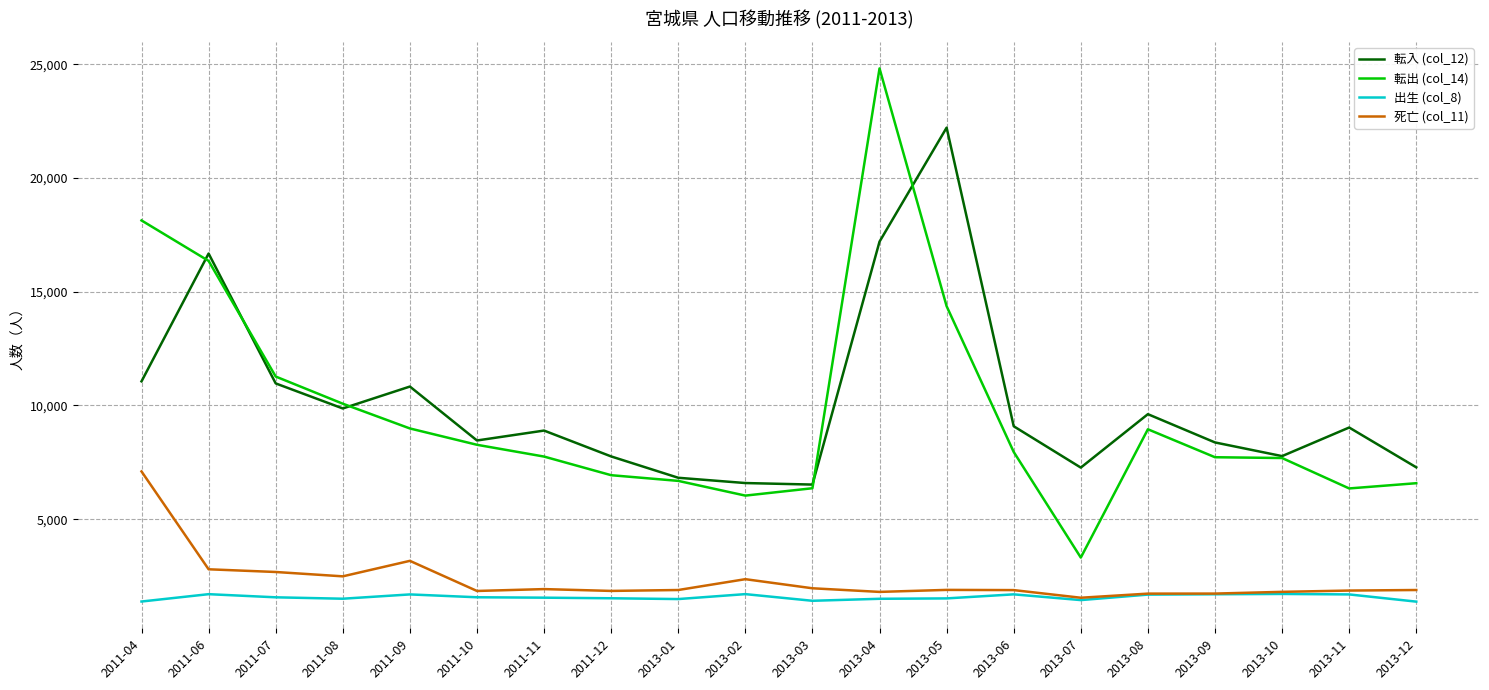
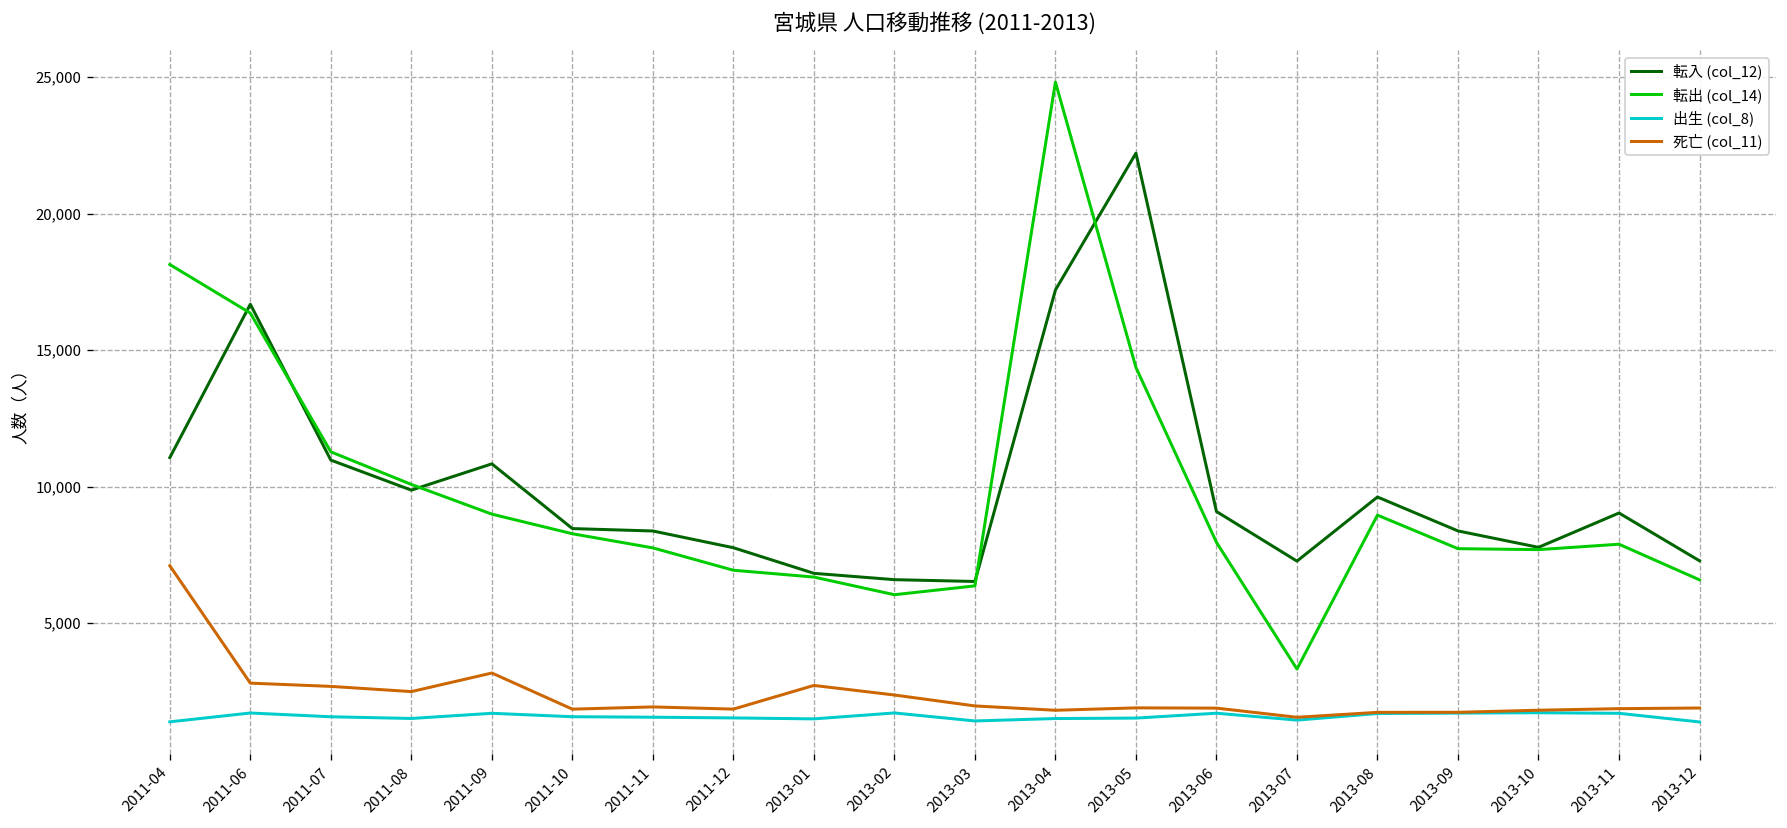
転入 (col_12), 2011-11: 8,900 -> 8,400
死亡 (col_11), 2013-01: 1,900 -> 2,700
転出 (col_14), 2013-11: 6,400 -> 7,900
